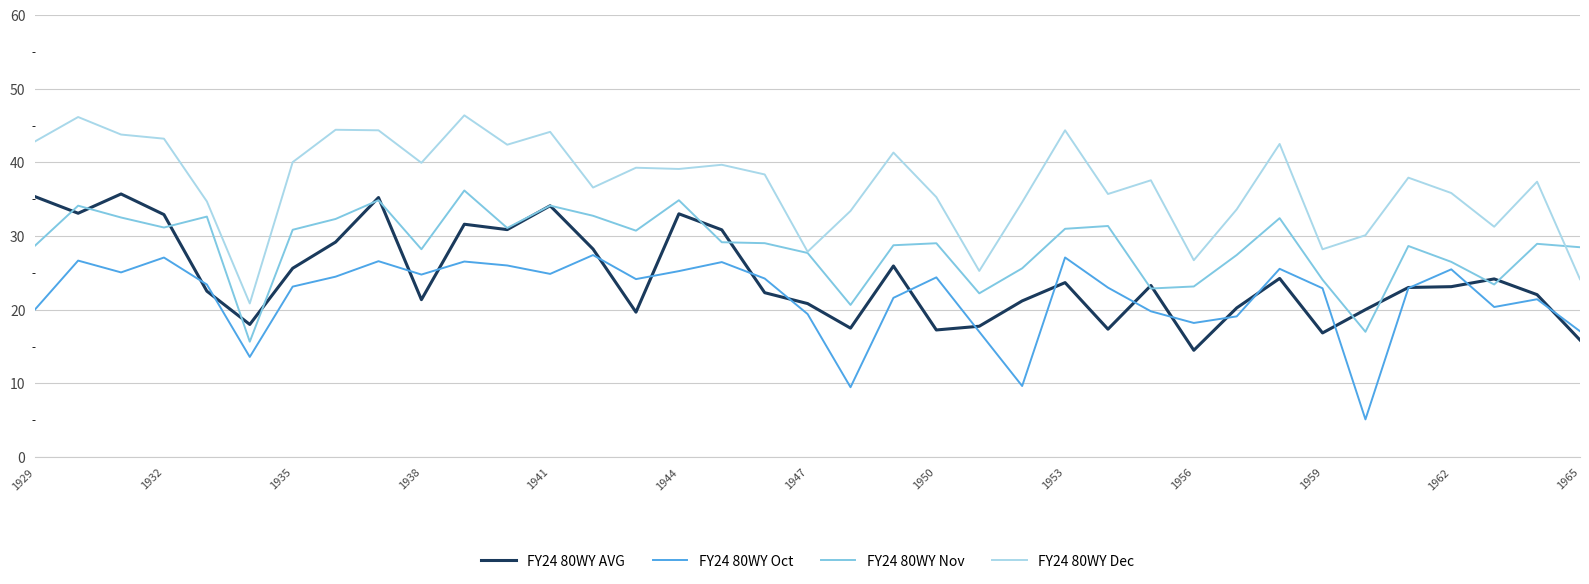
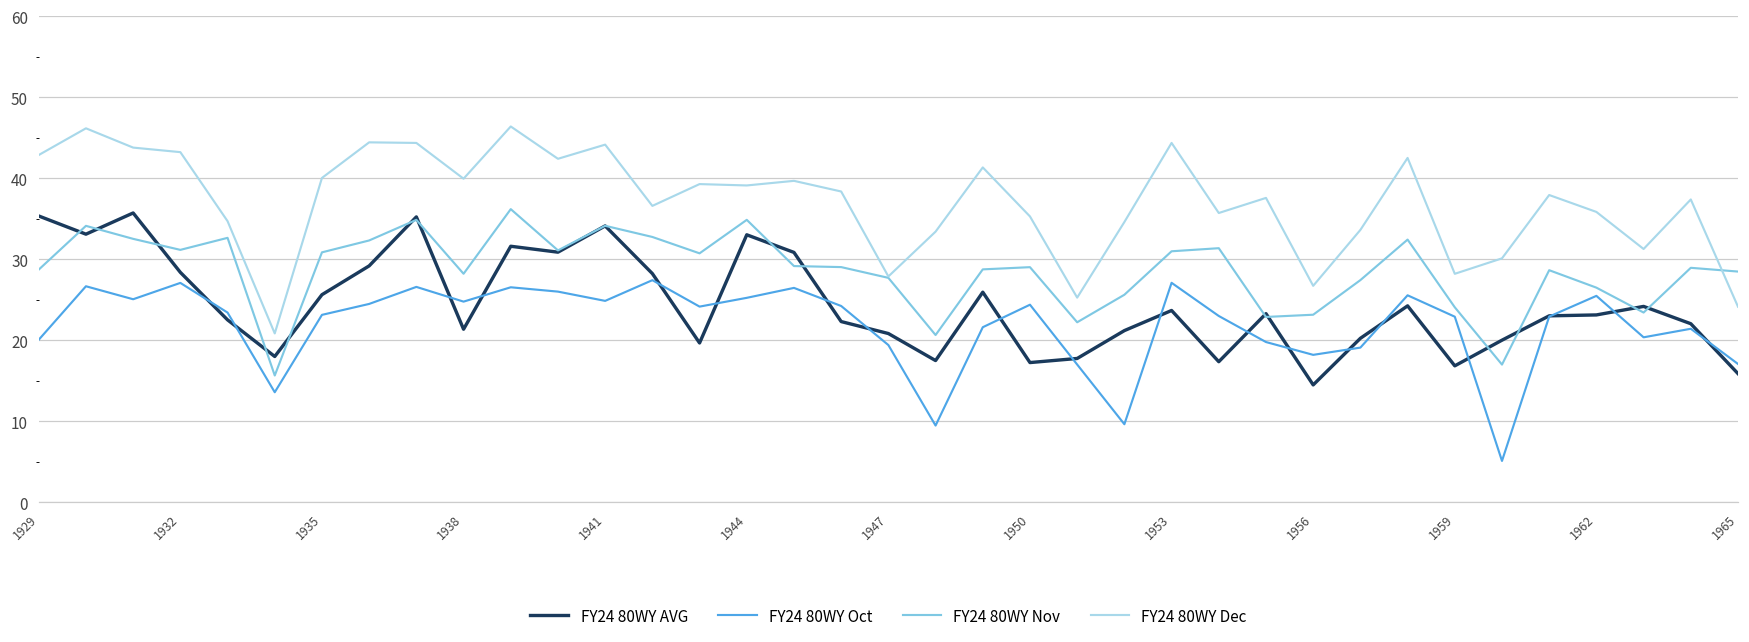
FY24 80WY AVG, 1932: 33 -> 28
